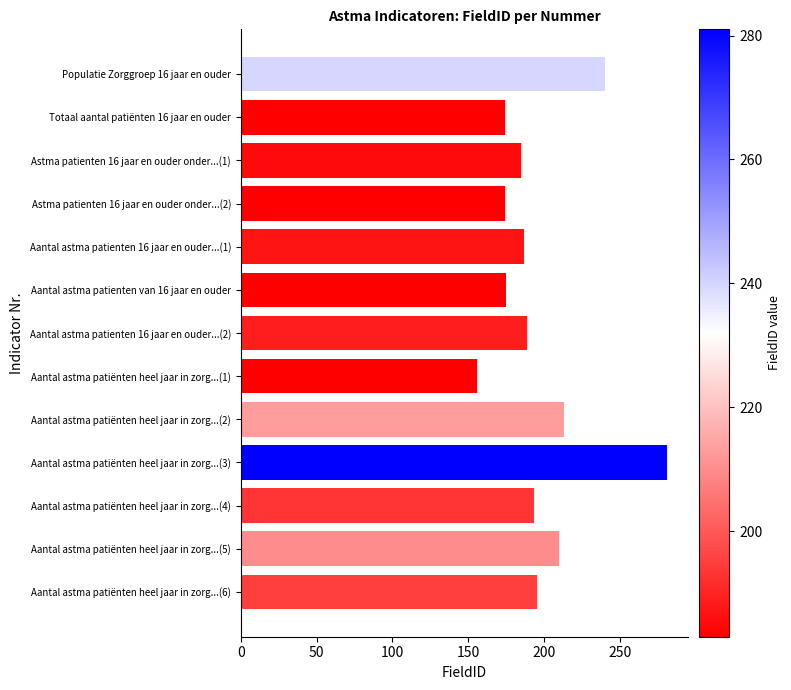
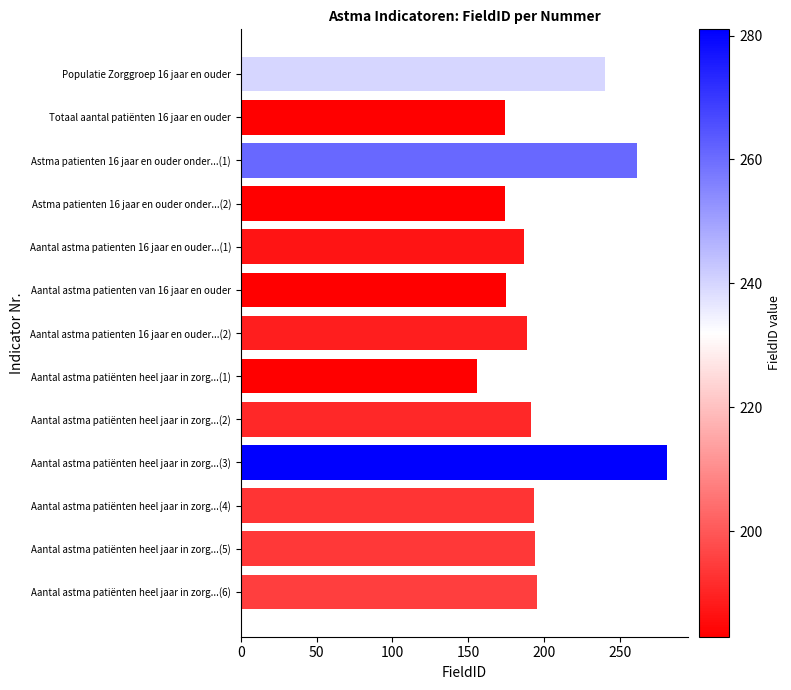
Astma patienten 16 jaar en ouder onder...(1): 185 -> 261
Aantal astma patiënten heel jaar in zorg...(2): 213 -> 191
Aantal astma patiënten heel jaar in zorg...(5): 210 -> 194
